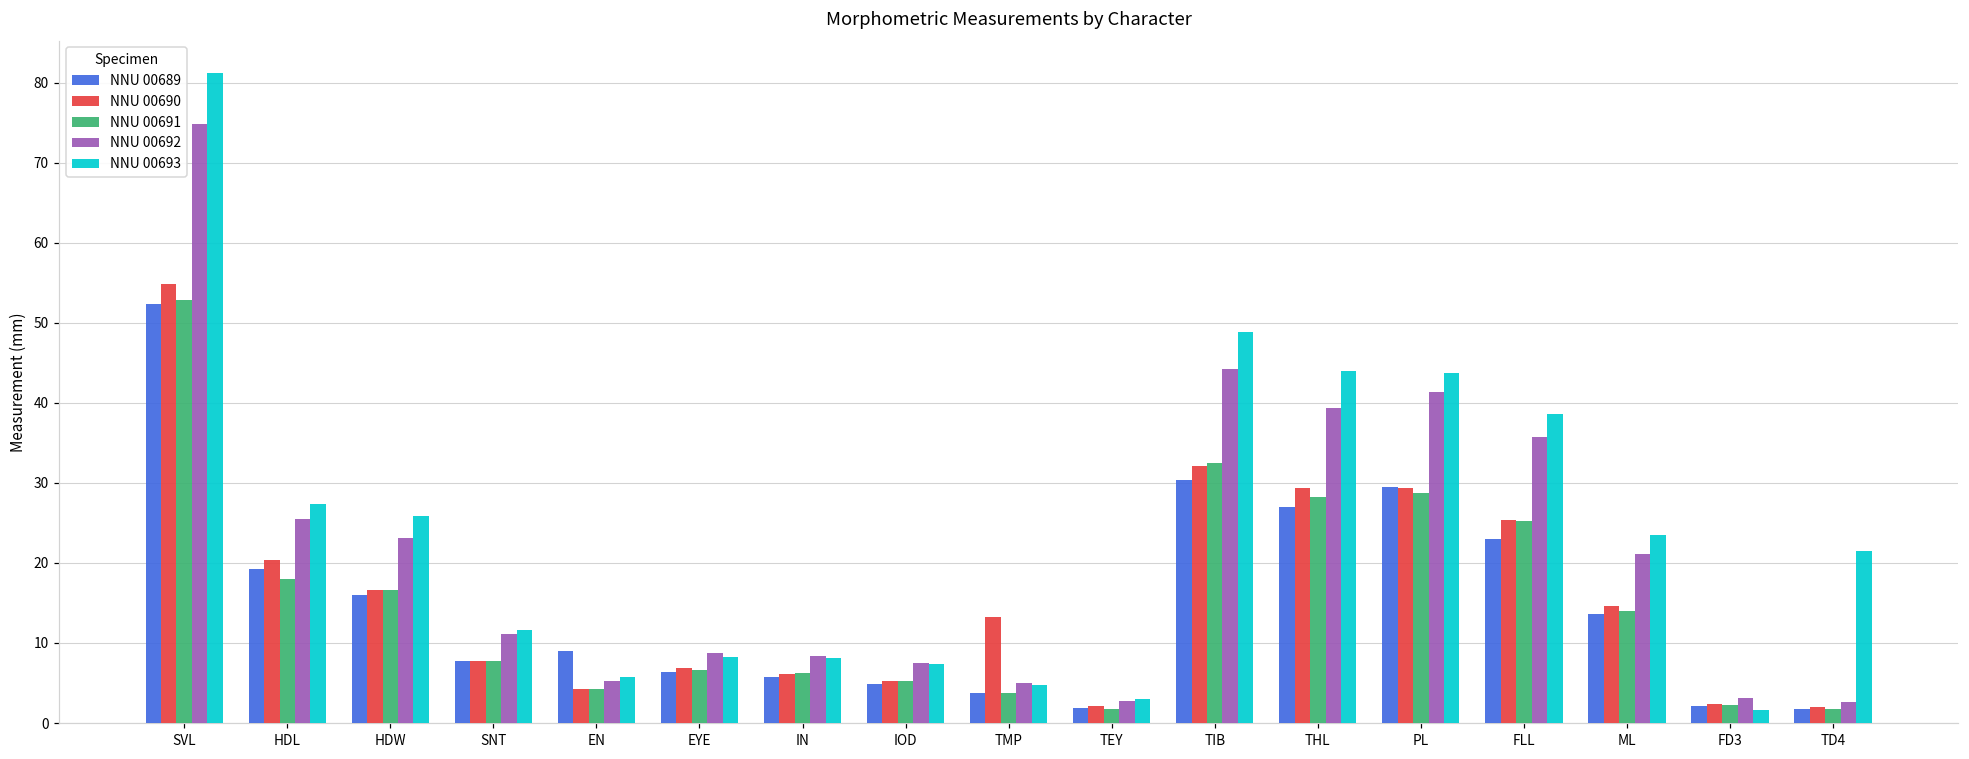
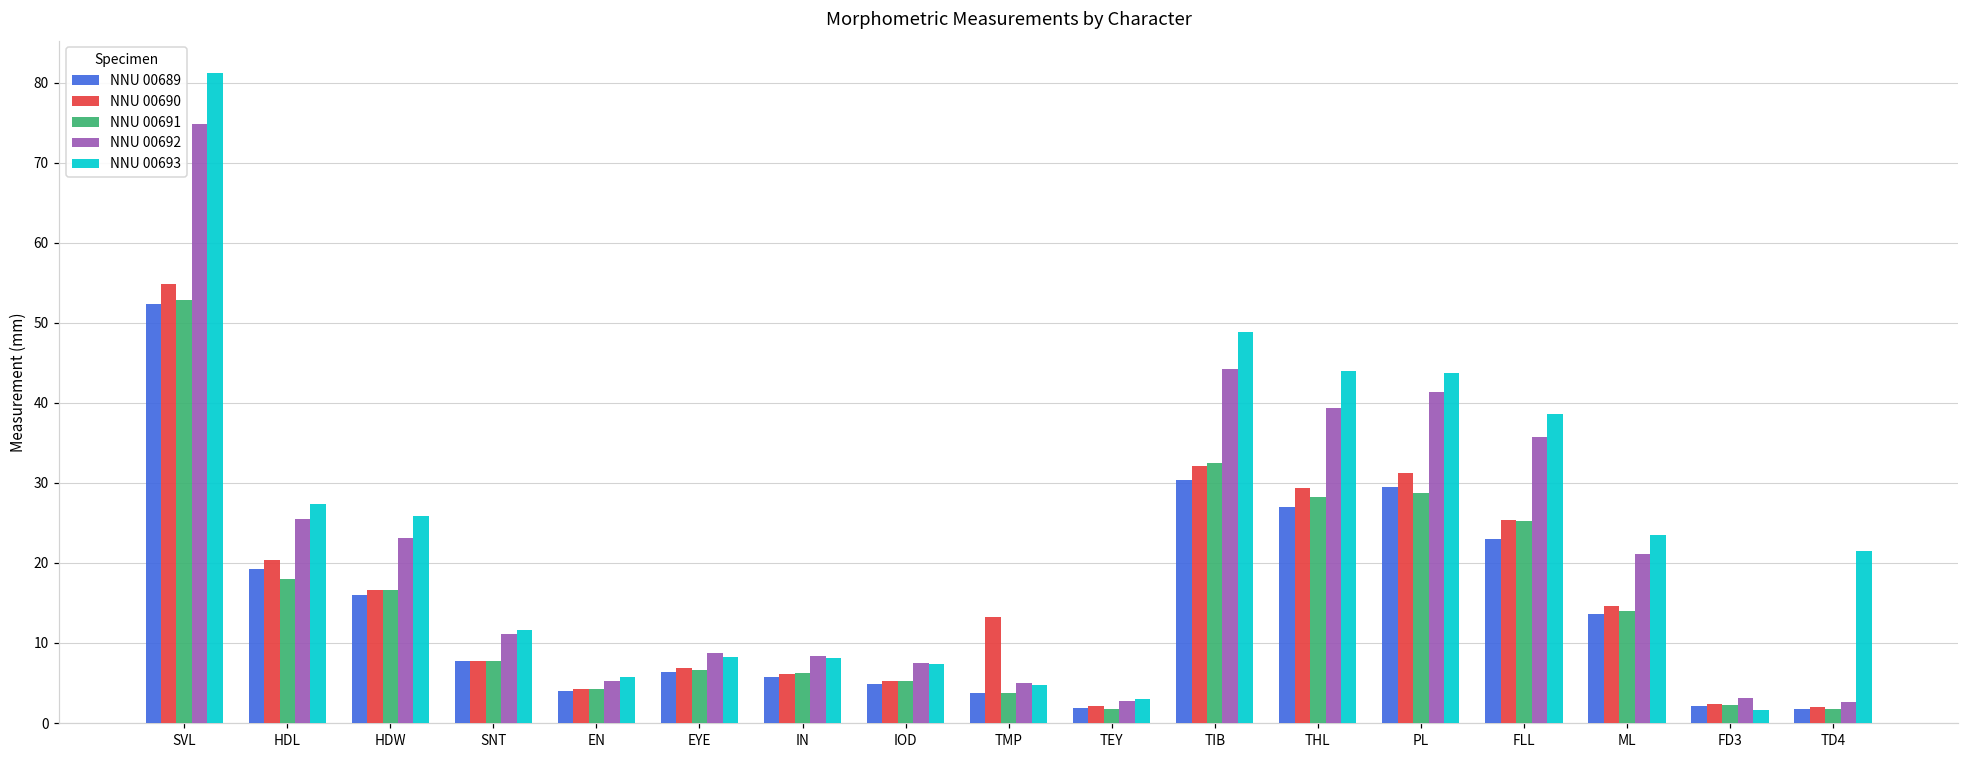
NNU 00689, EN: 9 -> 4
NNU 00690, PL: 29 -> 31
